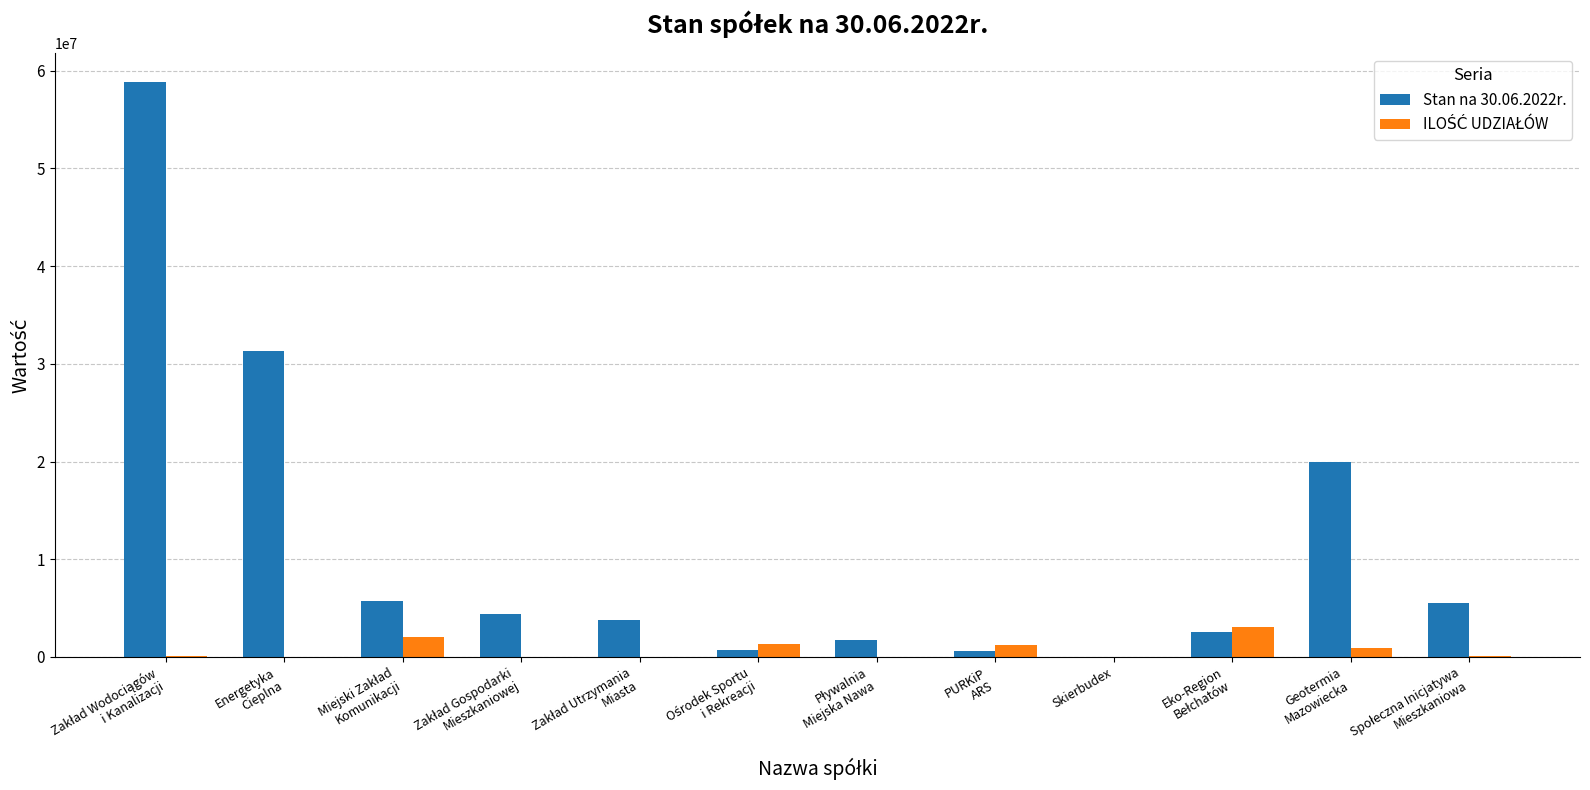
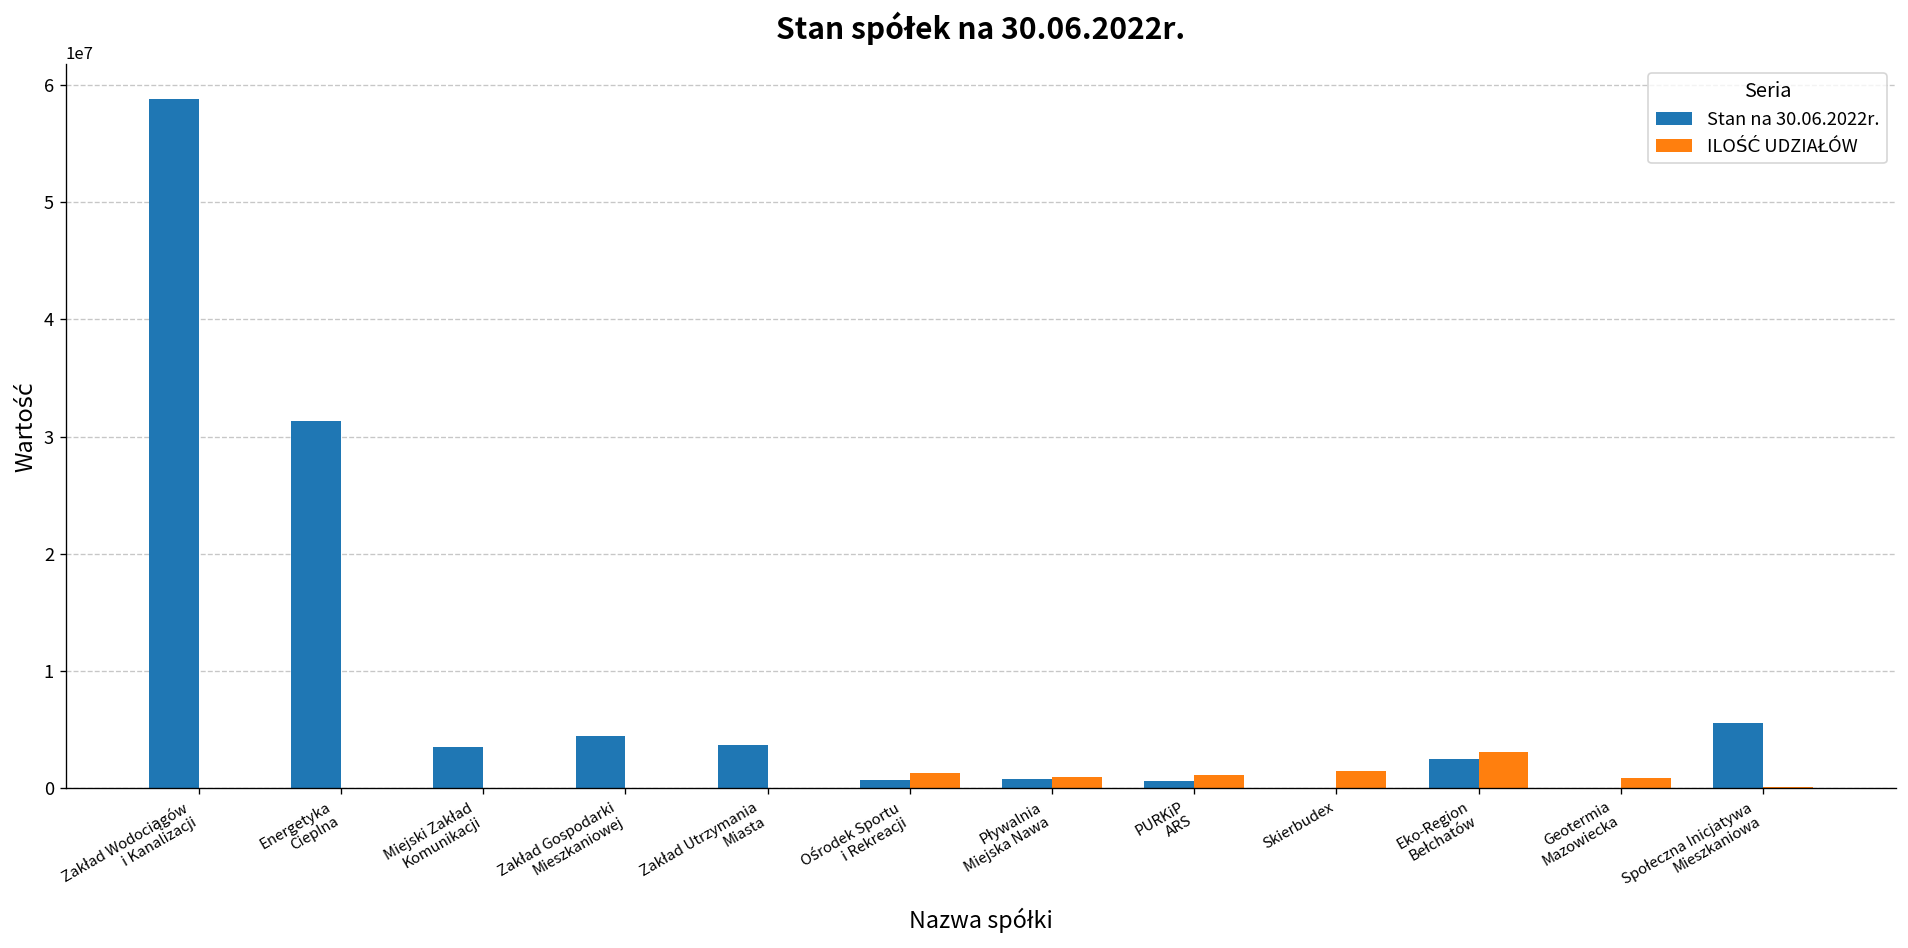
Stan na 30.06.2022r., Miejski Zakład Komunikacji: 6000000 -> 4000000
ILOŚĆ UDZIAŁÓW, Miejski Zakład Komunikacji: 2000000 -> 0
Stan na 30.06.2022r., Pływalnia Miejska Nawa: 2000000 -> 1000000
ILOŚĆ UDZIAŁÓW, Pływalnia Miejska Nawa: 0 -> 1000000
ILOŚĆ UDZIAŁÓW, Skierbudex: 0 -> 1000000
Stan na 30.06.2022r., Geotermia Mazowiecka: 20000000 -> 0
